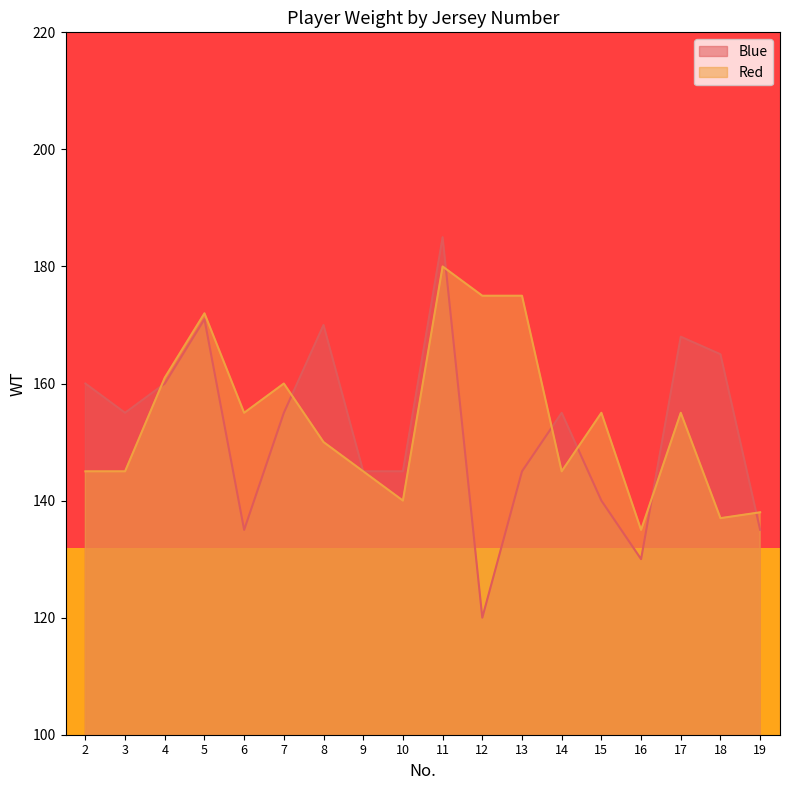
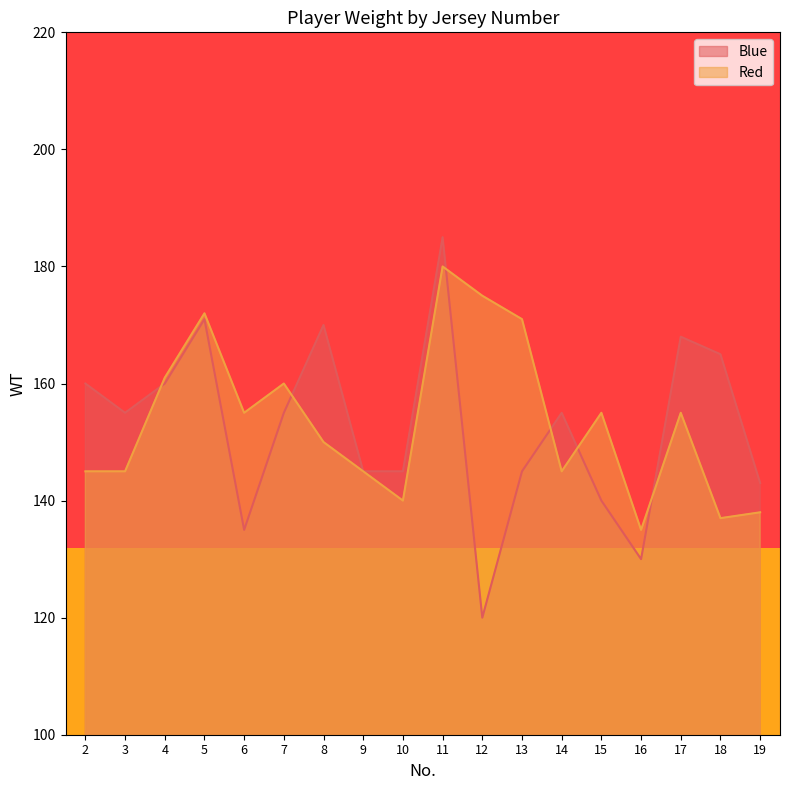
Red, 13: 175 -> 171
Blue, 19: 135 -> 143
